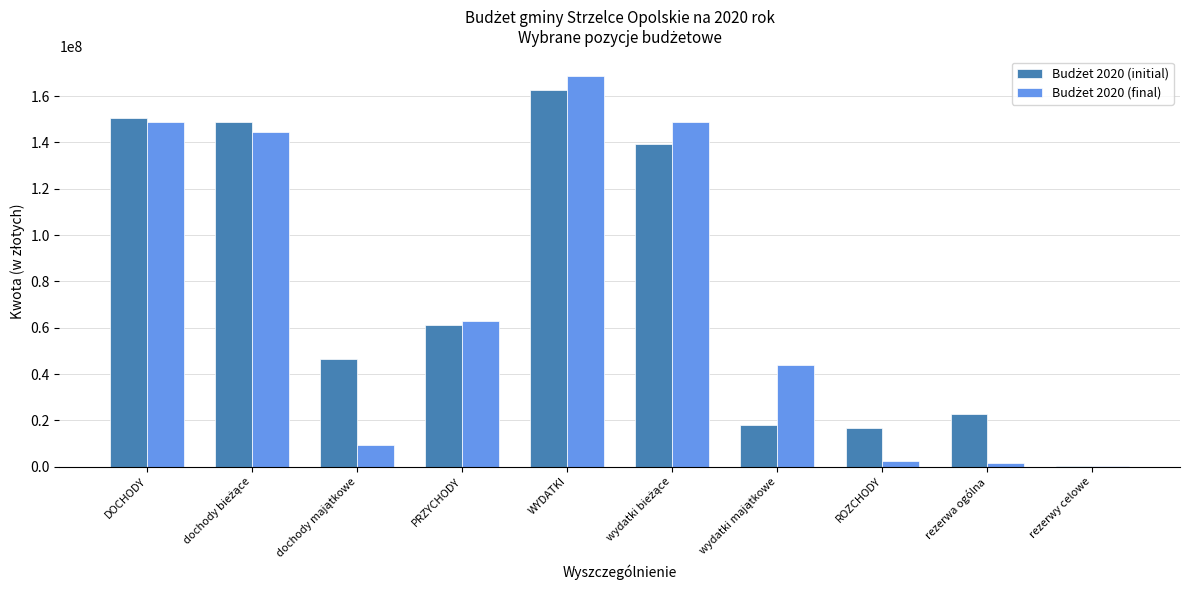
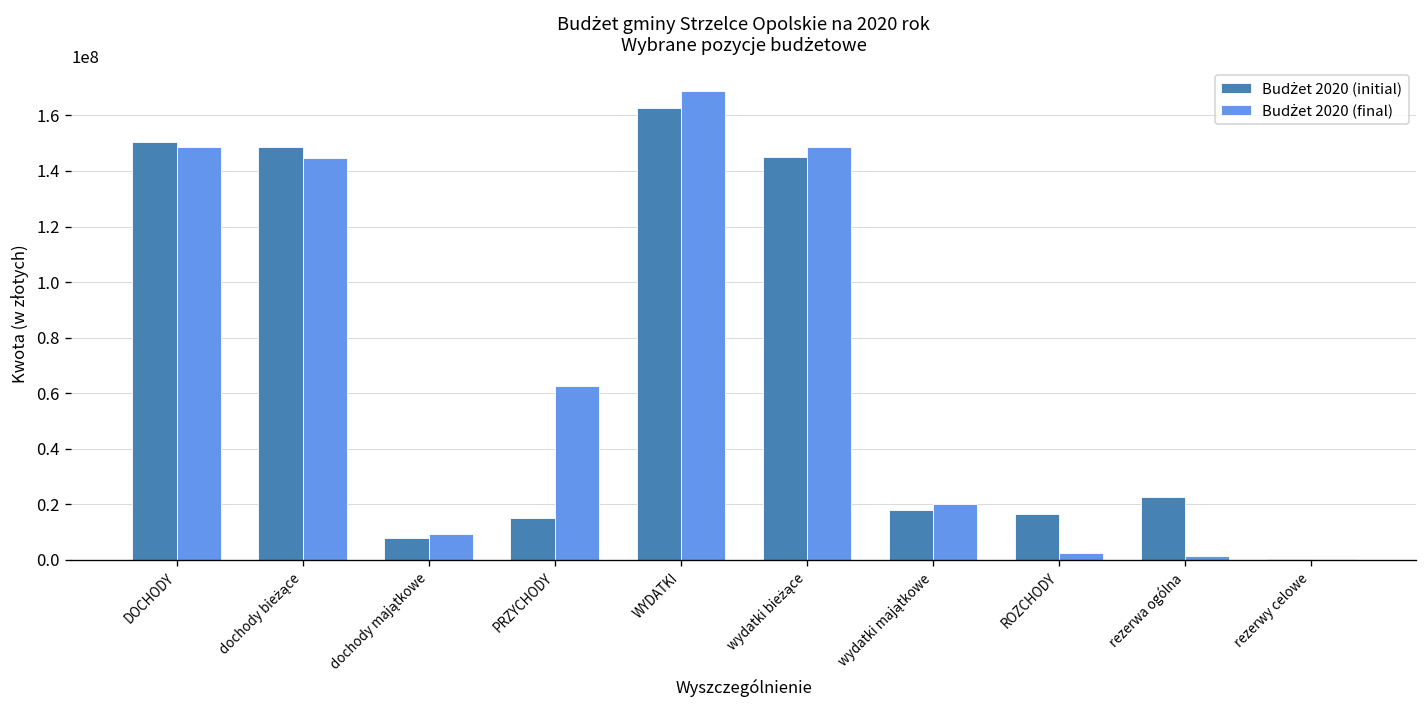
Budżet 2020 (initial), dochody majątkowe: 46000000 -> 8000000
Budżet 2020 (initial), PRZYCHODY: 61000000 -> 15000000
Budżet 2020 (initial), wydatki bieżące: 139000000 -> 145000000
Budżet 2020 (final), wydatki majątkowe: 44000000 -> 20000000
